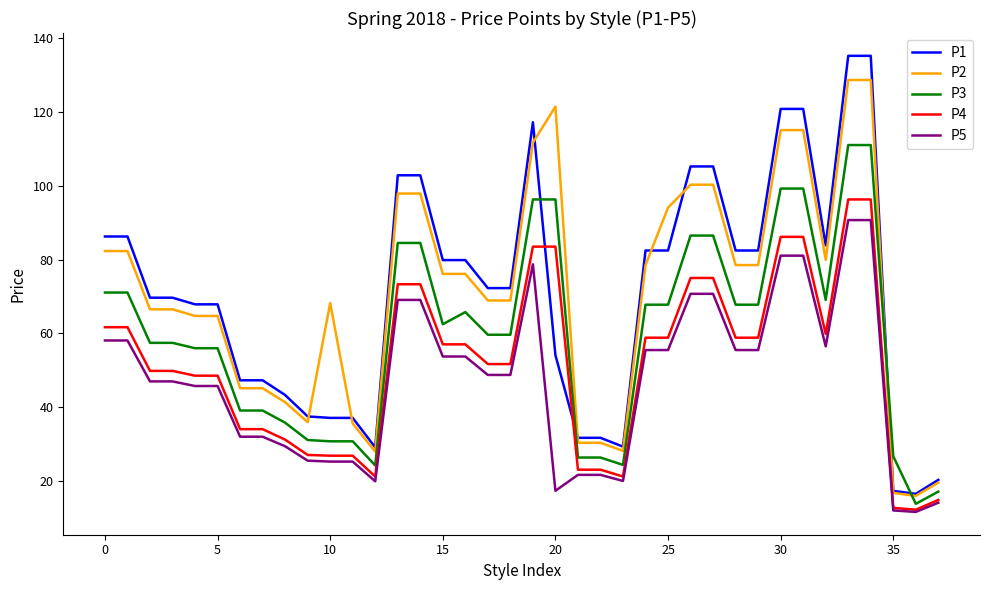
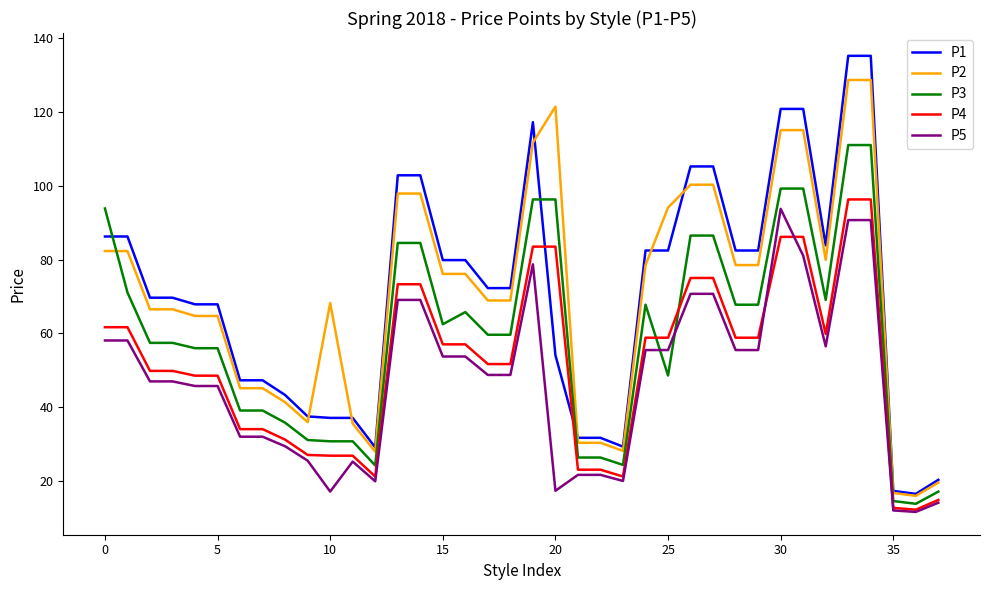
P3, 0: 71 -> 94
P5, 10: 25 -> 17
P3, 25: 68 -> 49
P5, 30: 81 -> 94
P3, 35: 27 -> 15
